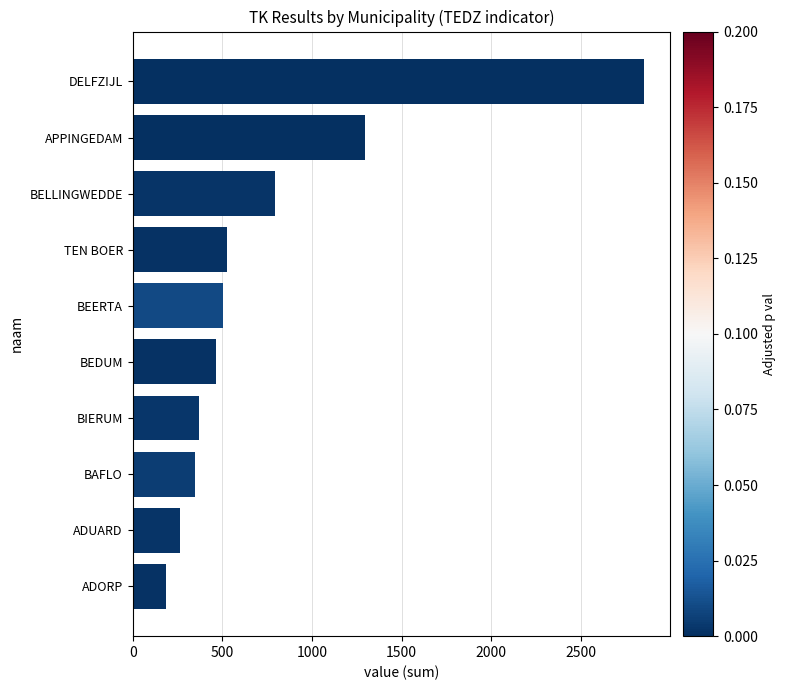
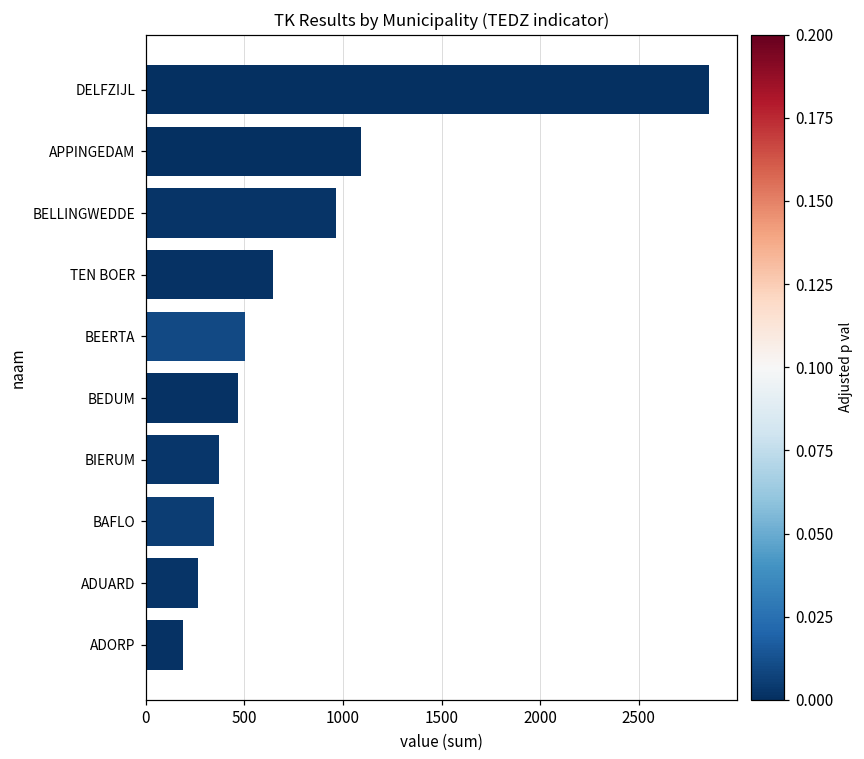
APPINGEDAM: 1290 -> 1090
BELLINGWEDDE: 790 -> 960
TEN BOER: 530 -> 650
